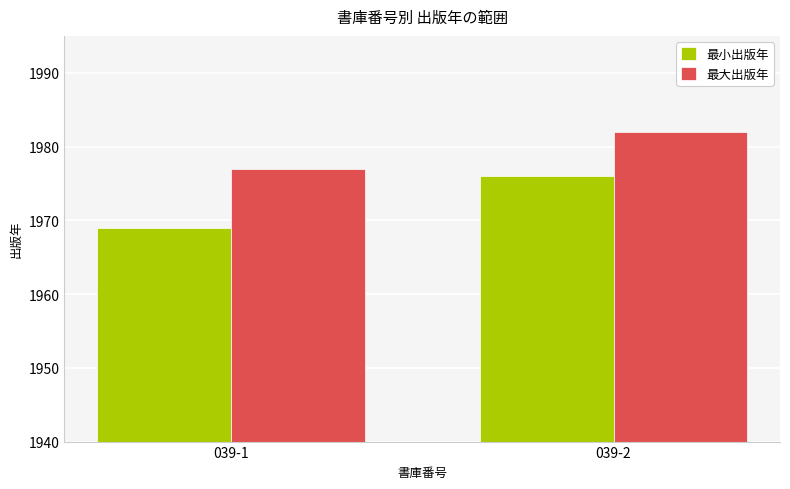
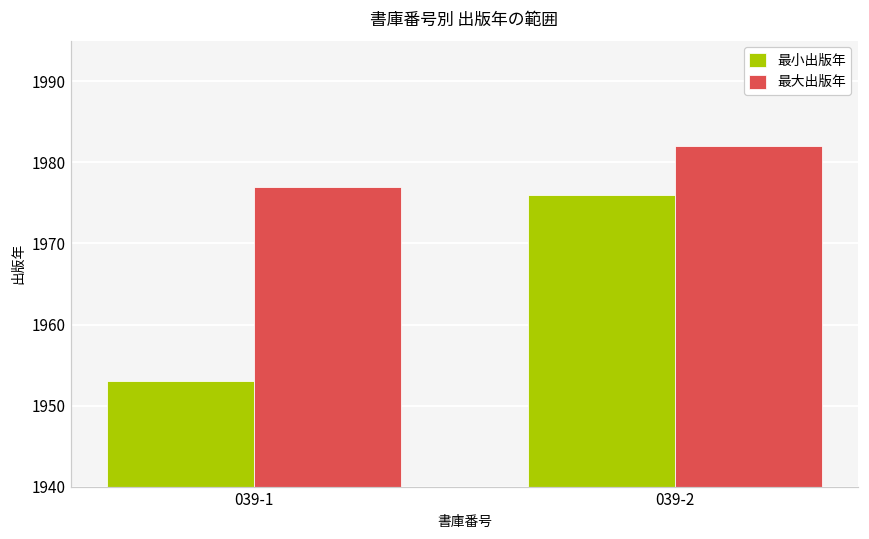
最小出版年, 039-1: 1969 -> 1953
